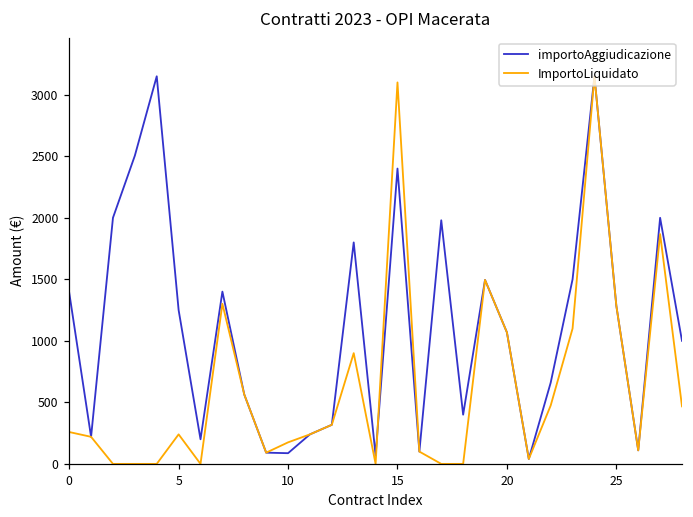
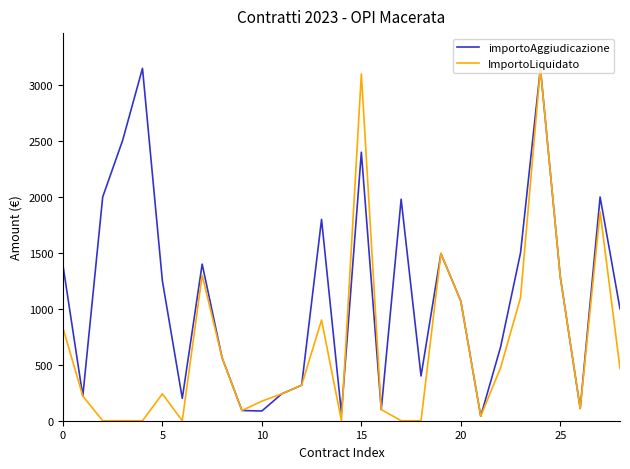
ImportoLiquidato, 0: 260 -> 830
